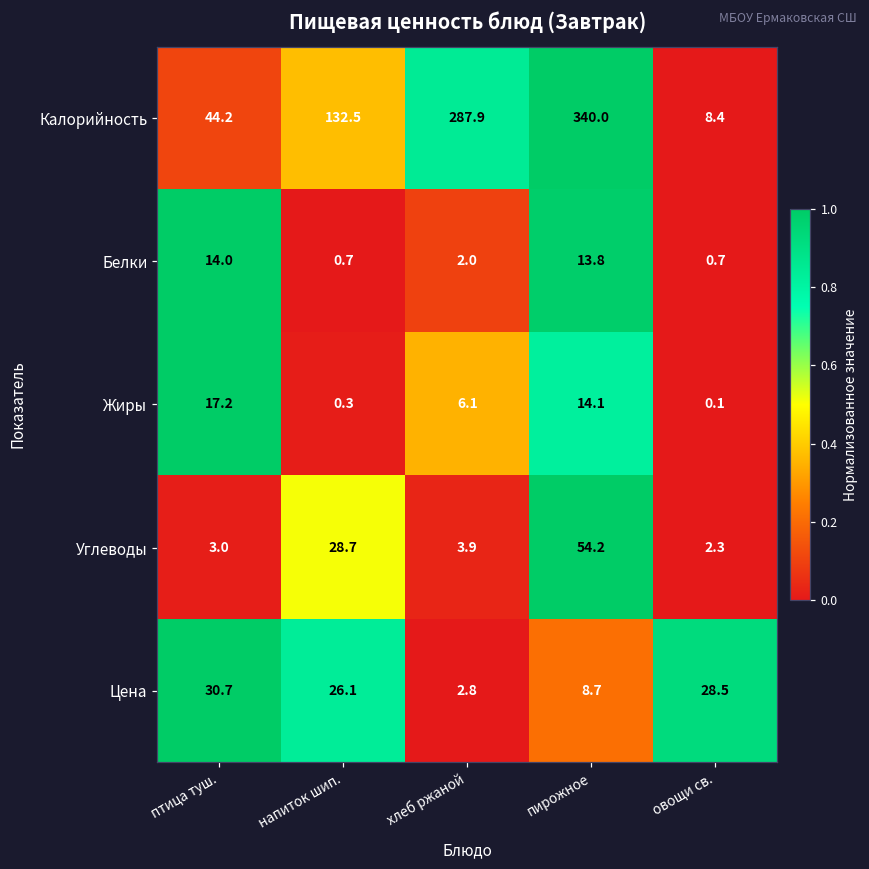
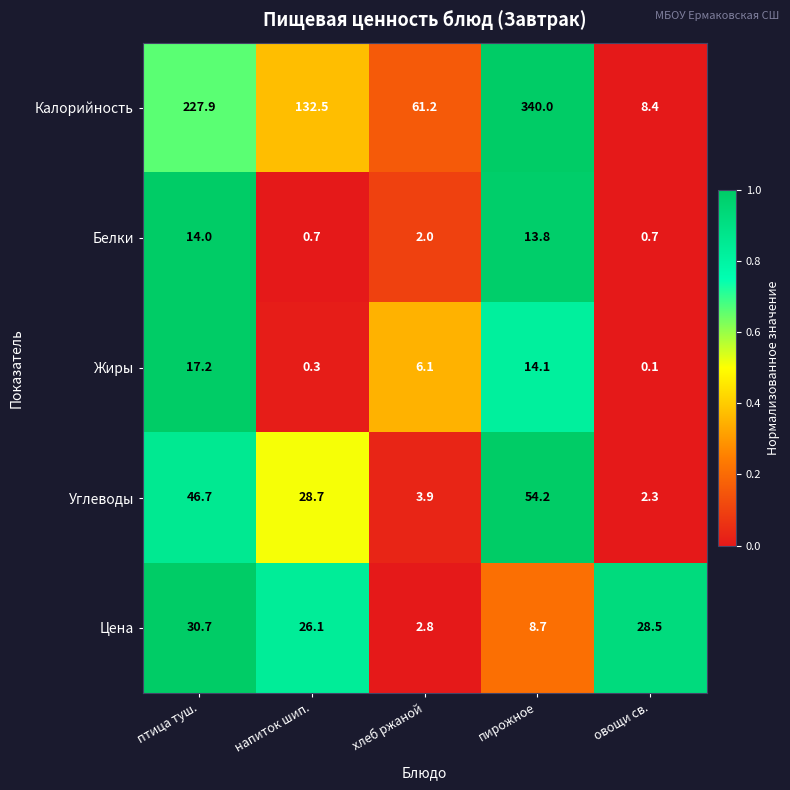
Калорийность, птица туш.: 44.2 -> 227.9
Калорийность, хлеб ржаной: 287.9 -> 61.2
Углеводы, птица туш.: 3.0 -> 46.7
